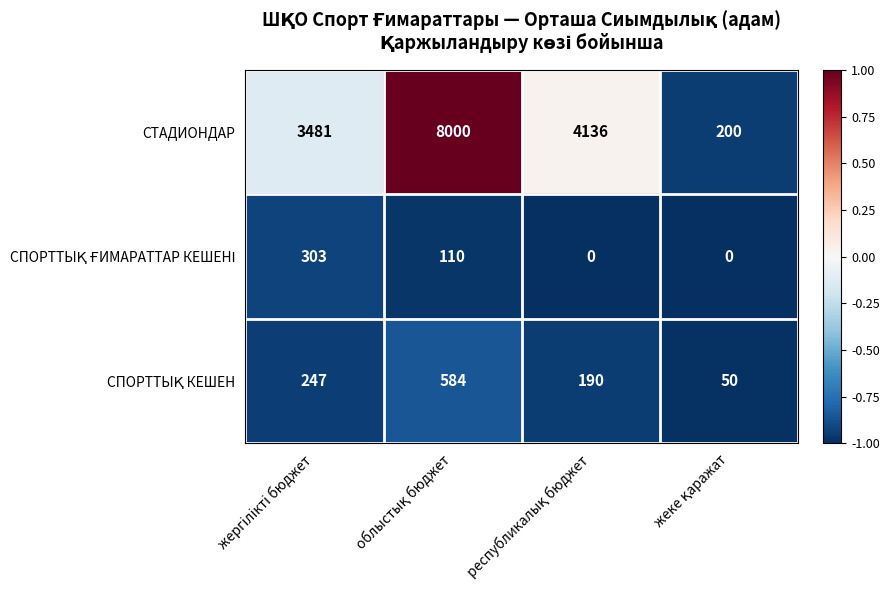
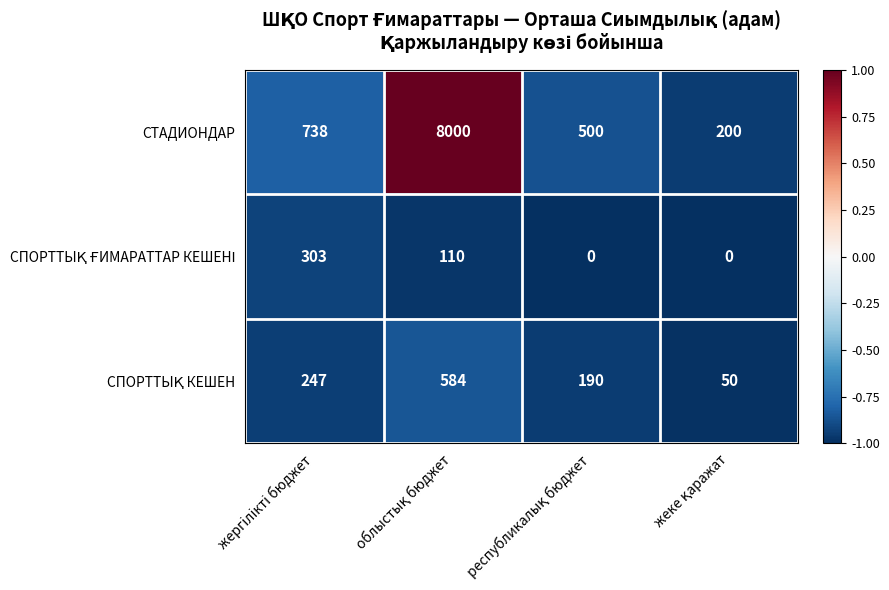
СТАДИОНДАР, жергілікті бюджет: 3481 -> 738
СТАДИОНДАР, республикалық бюджет: 4136 -> 500
